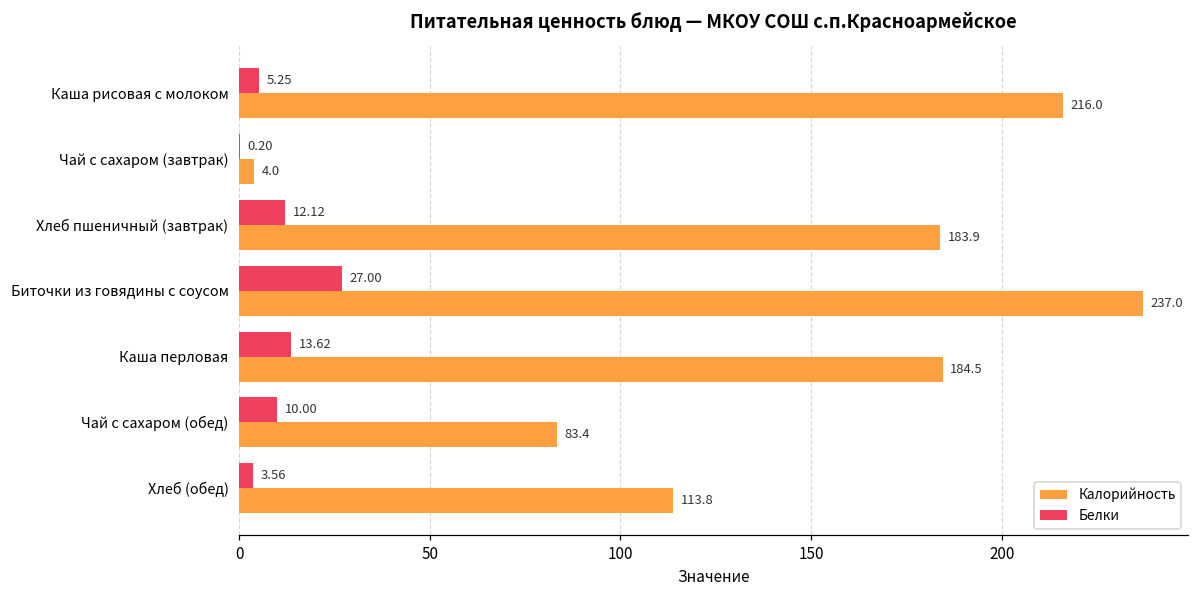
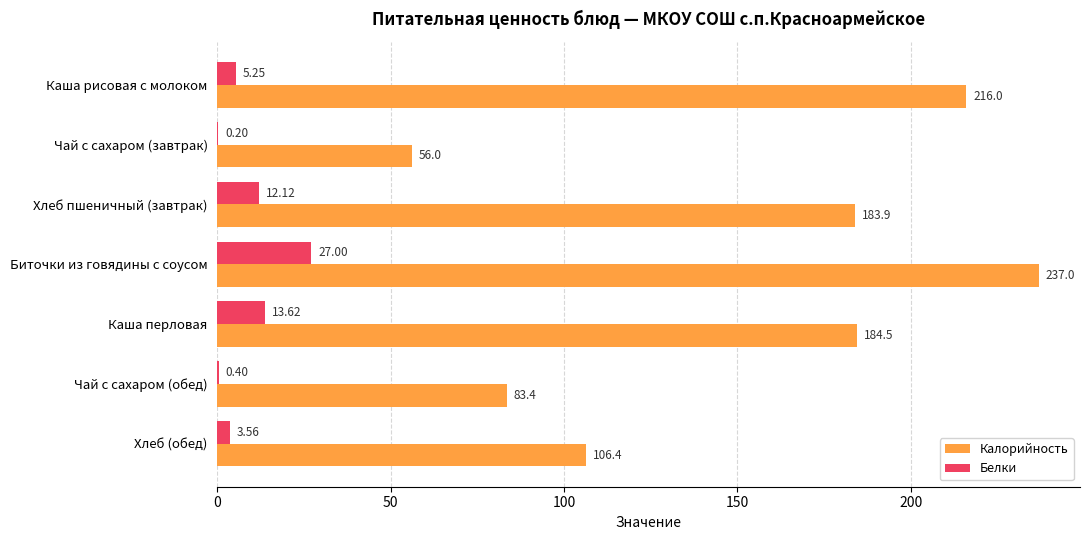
Калорийность, Чай с сахаром (завтрак): 4.0 -> 56.0
Белки, Чай с сахаром (обед): 10.00 -> 0.40
Калорийность, Хлеб (обед): 113.8 -> 106.4
